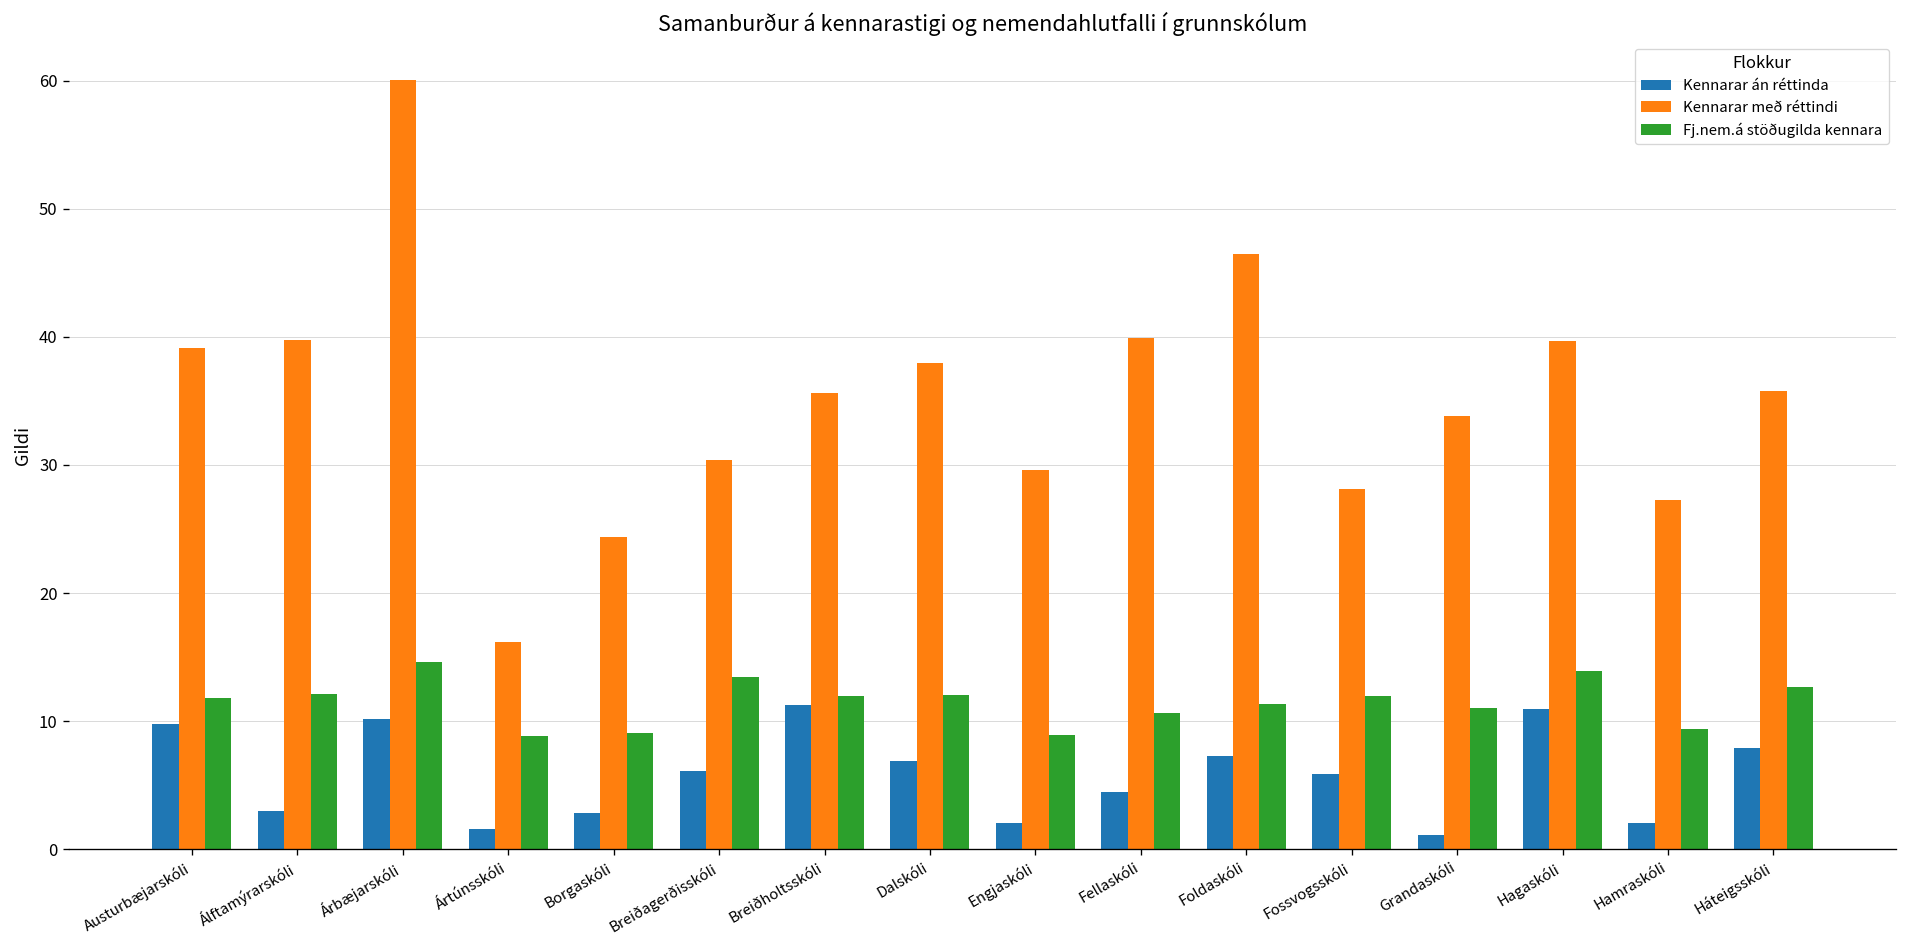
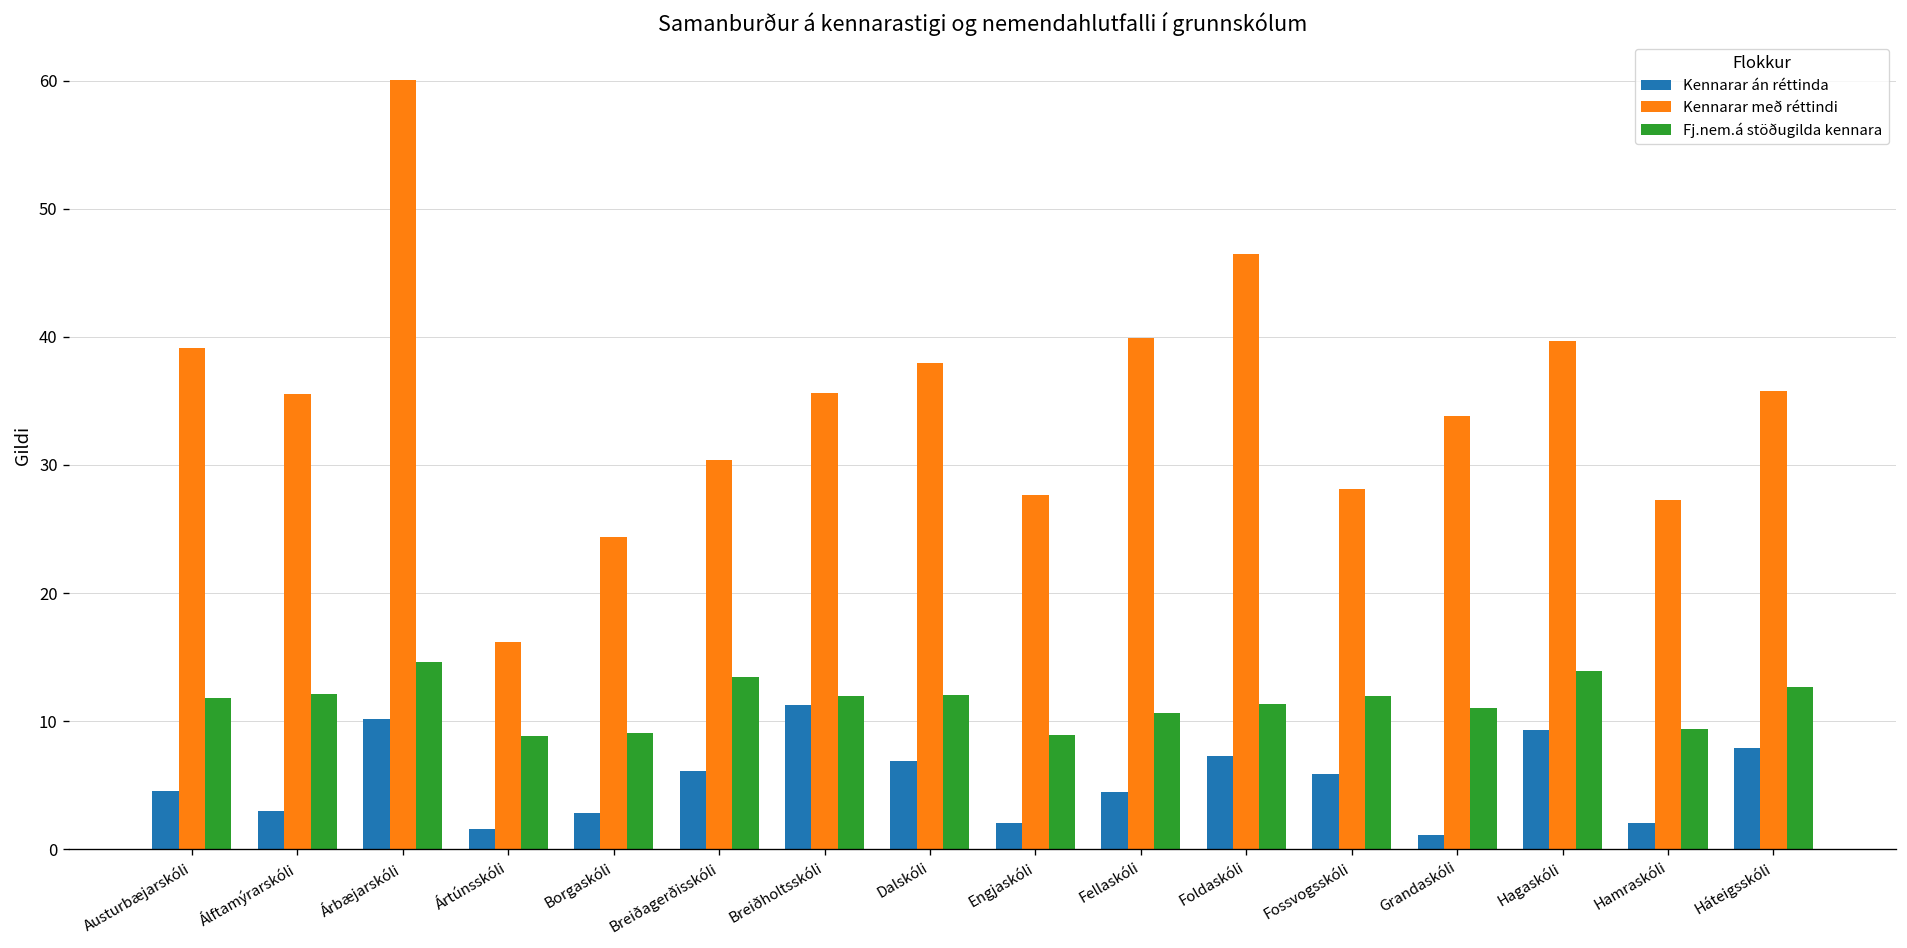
Kennarar án réttinda, Austurbæjarskóli: 9.8 -> 4.5
Kennarar með réttindi, Álftamýrarskóli: 39.8 -> 35.5
Kennarar með réttindi, Engjaskóli: 29.6 -> 27.6
Kennarar án réttinda, Hagaskóli: 10.9 -> 9.3
